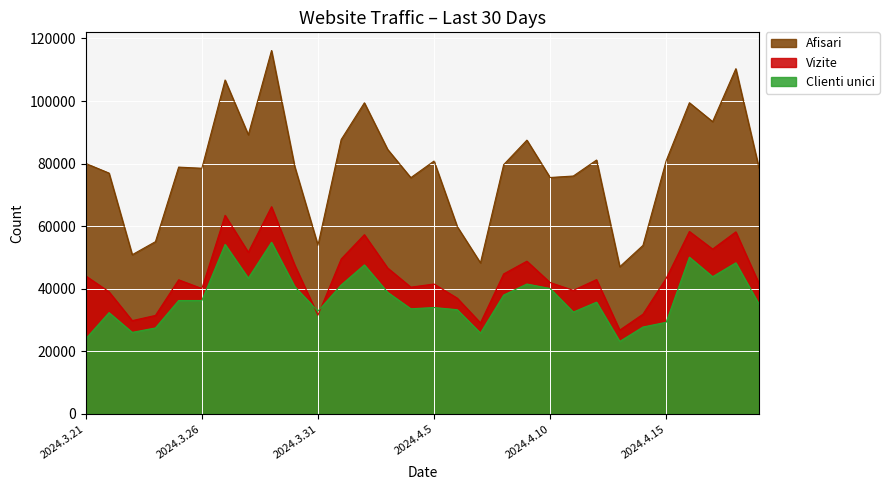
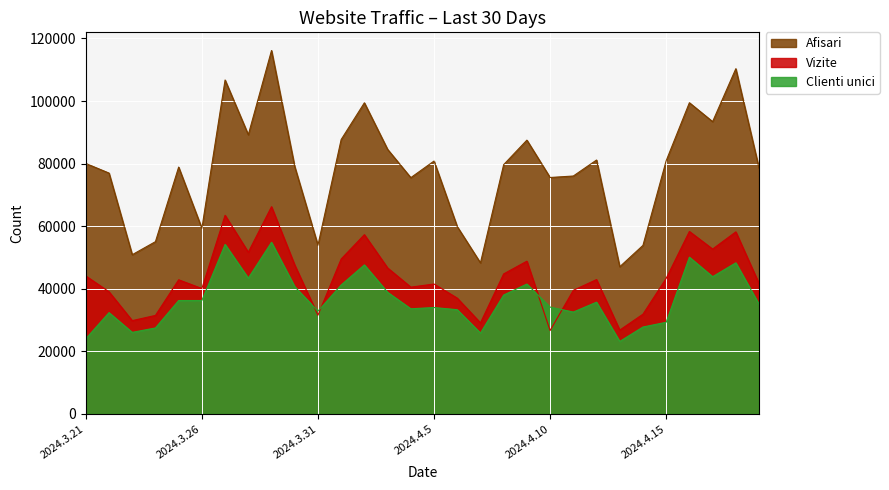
Afisari, 2024.3.26: 79000 -> 59000
Vizite, 2024.4.10: 42000 -> 27000
Clienti unici, 2024.4.10: 40000 -> 34000
